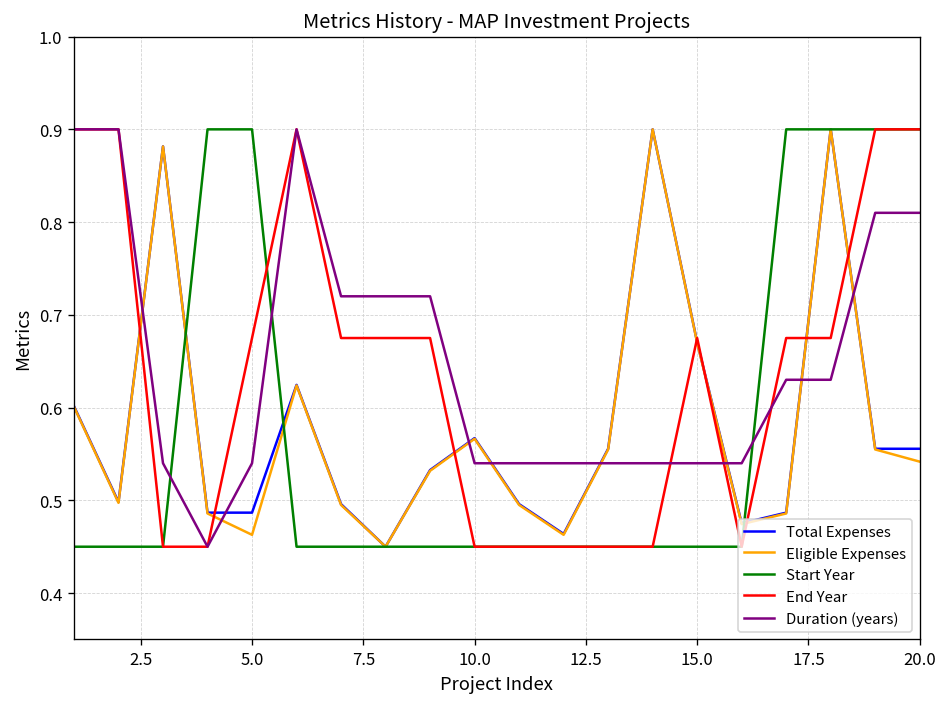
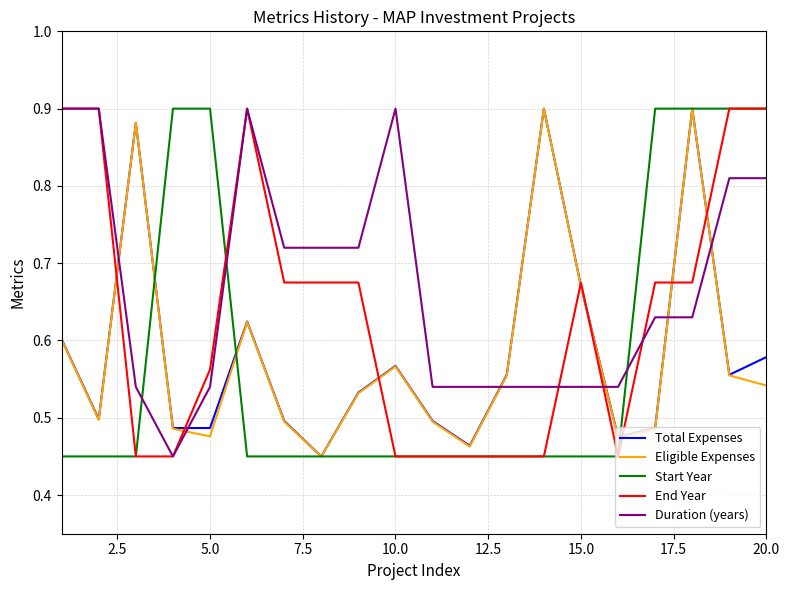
Eligible Expenses, 5.0: 0.46 -> 0.48
End Year, 5.0: 0.68 -> 0.56
Duration (years), 10.0: 0.54 -> 0.90
Total Expenses, 20.0: 0.56 -> 0.58
